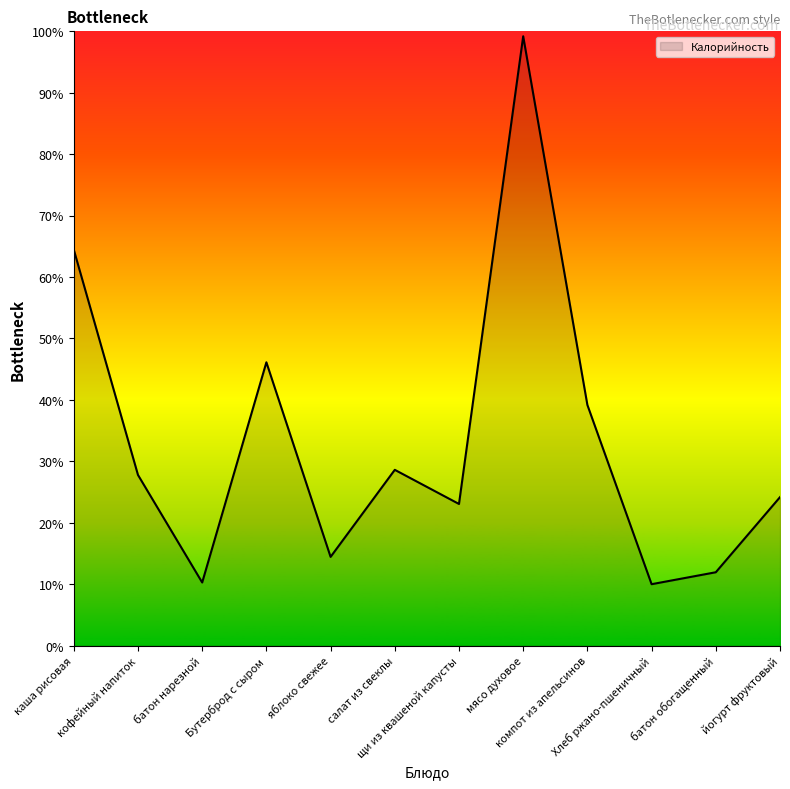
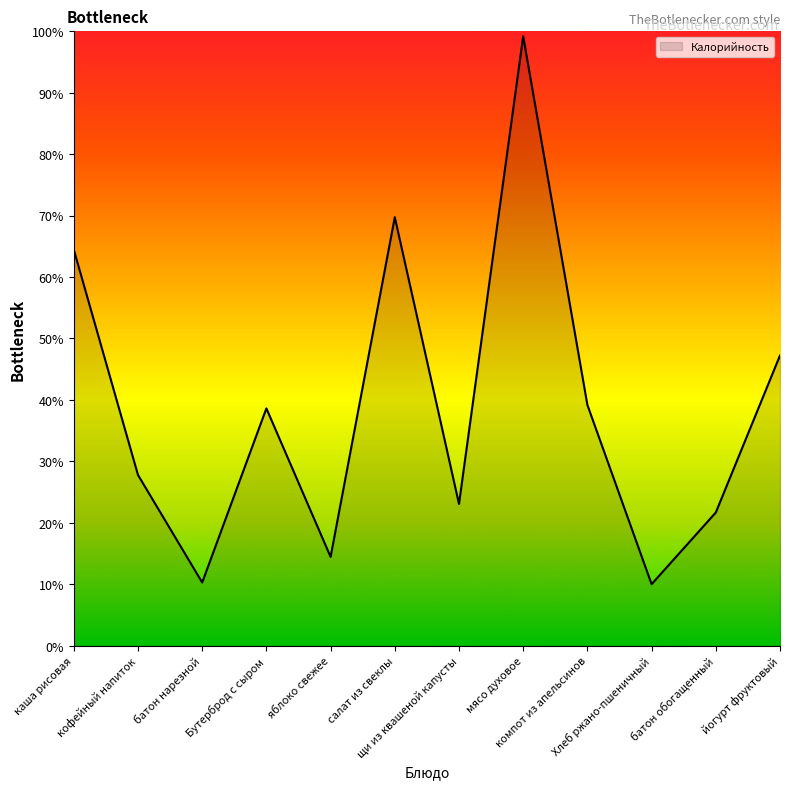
Бутерброд с сыром: 46% -> 39%
салат из свеклы: 29% -> 70%
батон обогащенный: 12% -> 22%
йогурт фруктовый: 24% -> 47%
